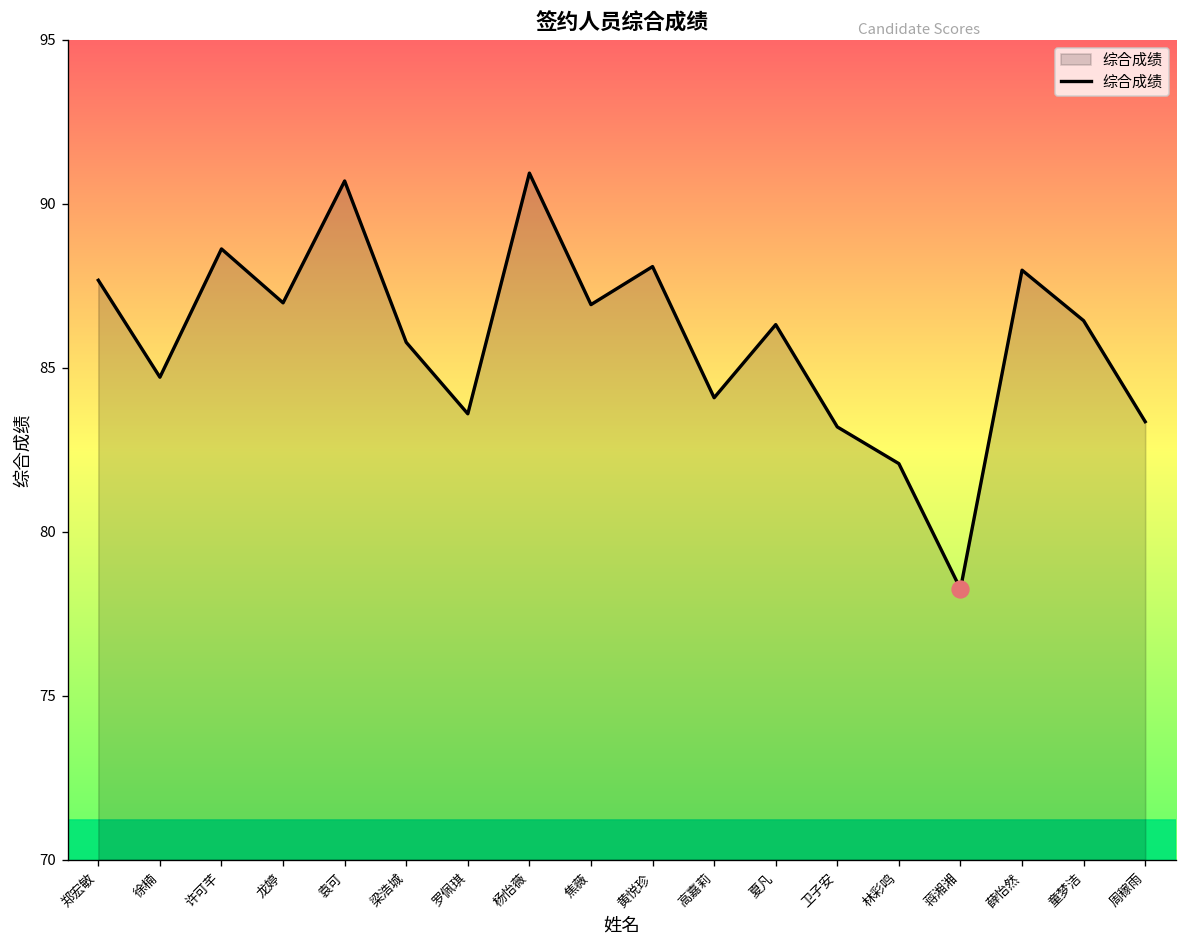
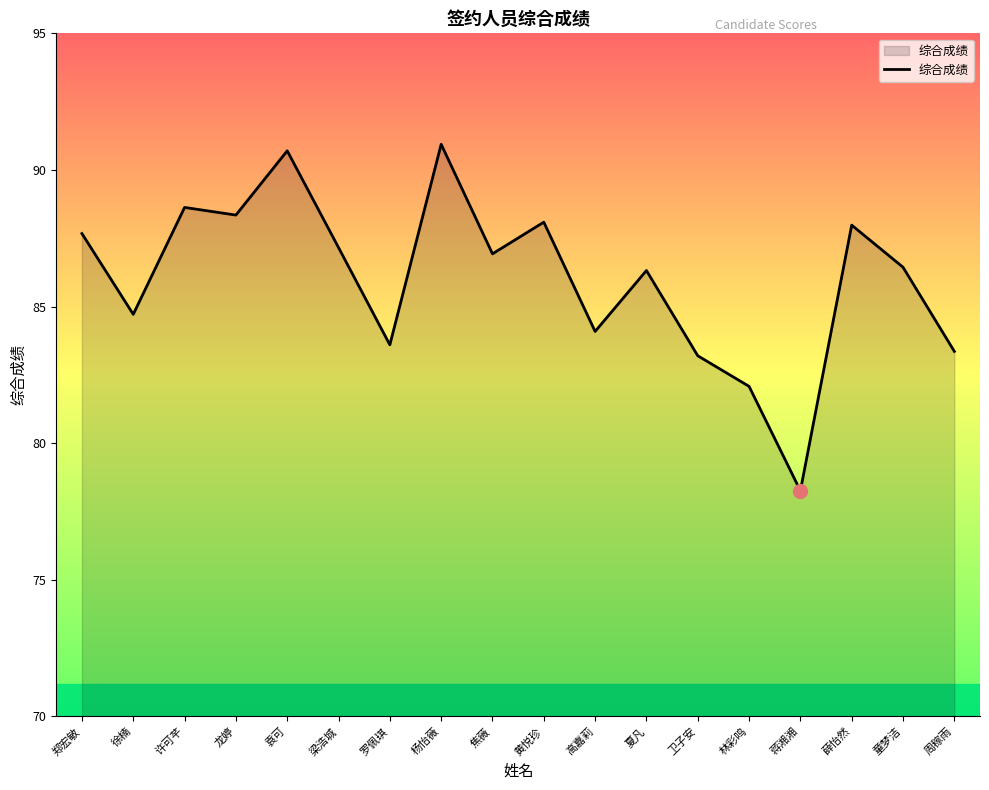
综合成绩, 龙婷: 87.0 -> 88.3
综合成绩, 梁浩城: 85.8 -> 87.2
